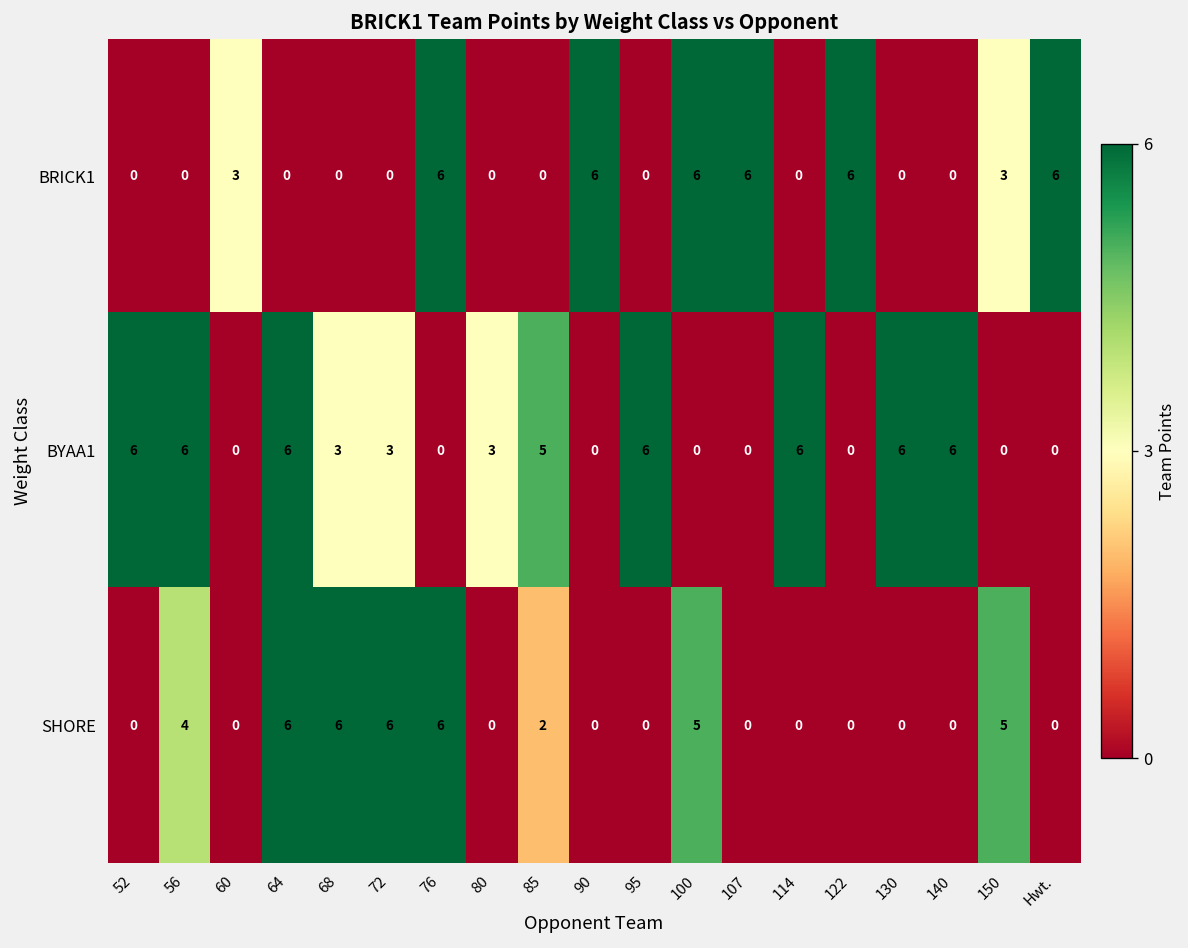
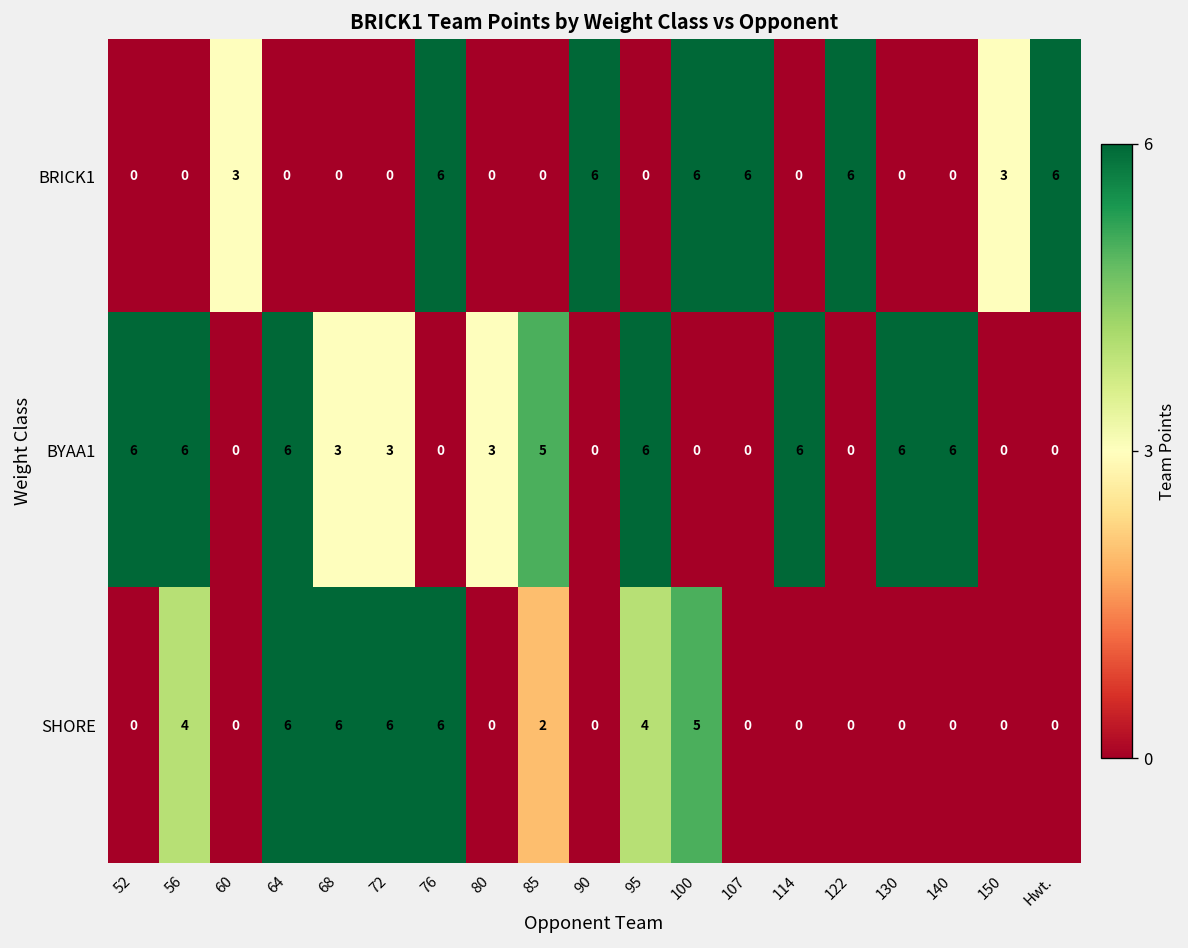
SHORE, 95: 0 -> 4
SHORE, 150: 5 -> 0
